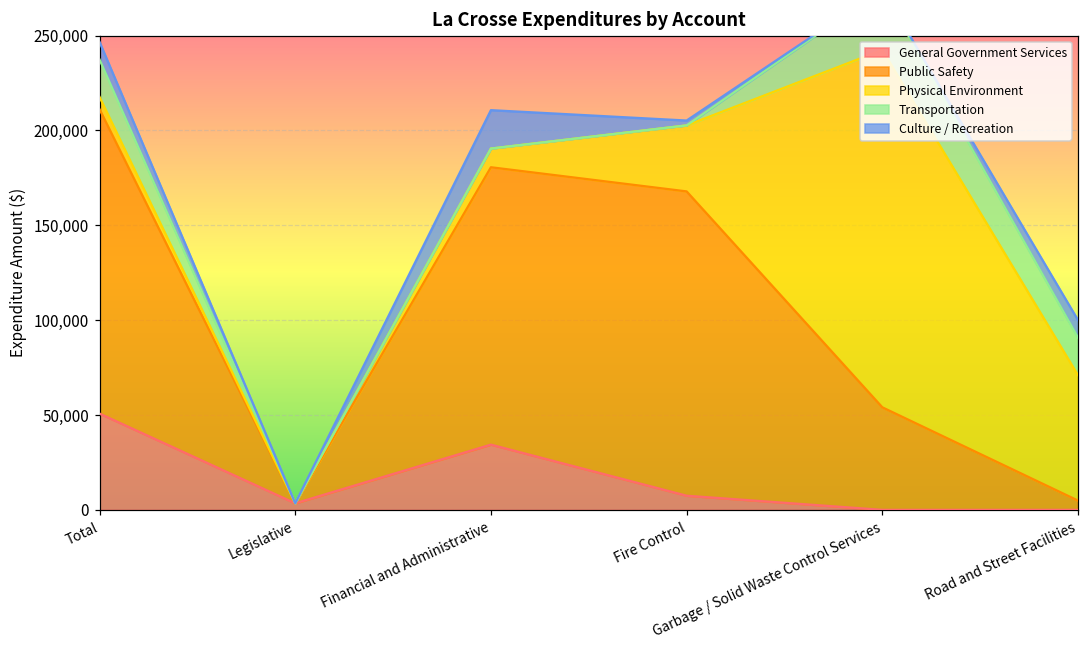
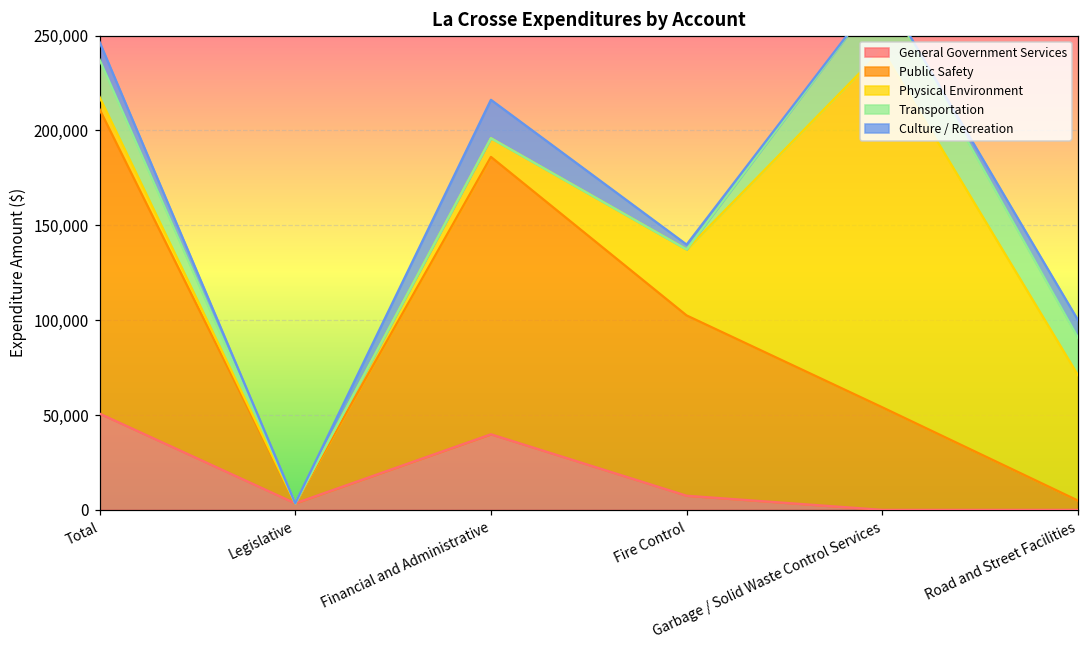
General Government Services, Financial and Administrative: 34,000 -> 40,000
Public Safety, Fire Control: 160,000 -> 95,000
